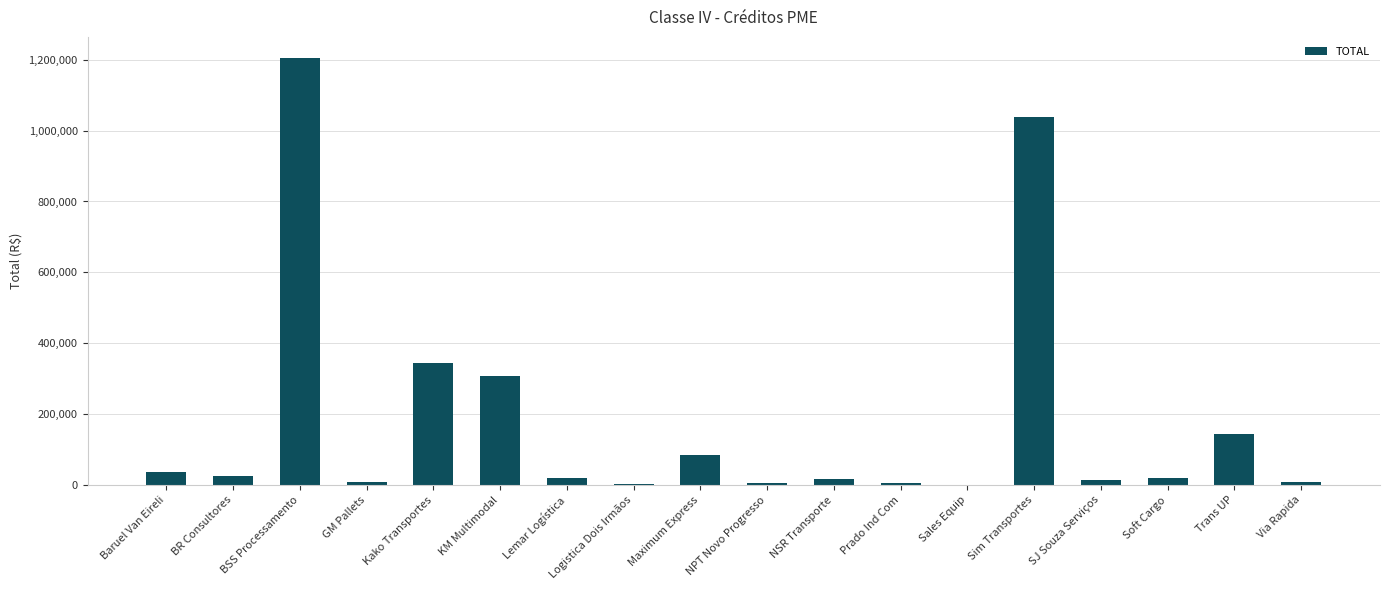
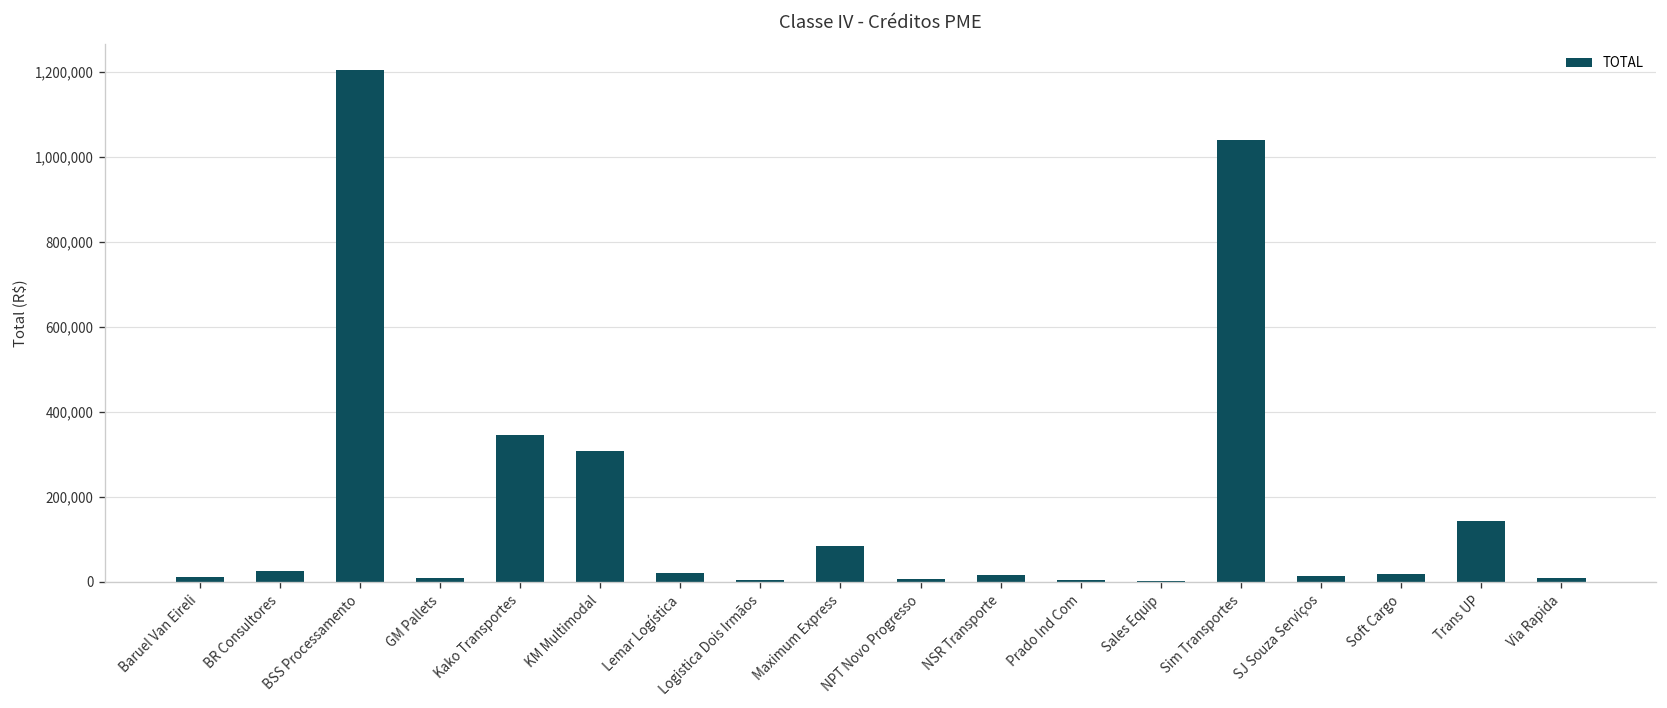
Baruel Van Eireli: 40,000 -> 10,000
